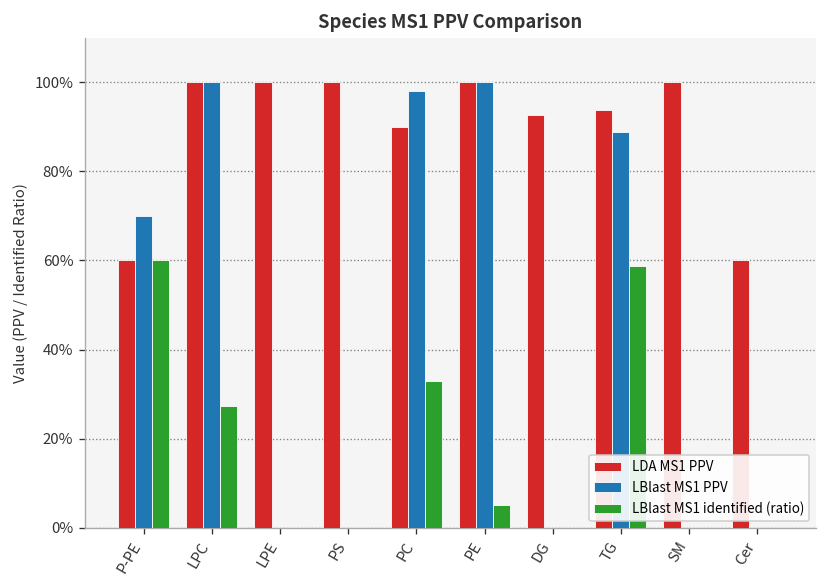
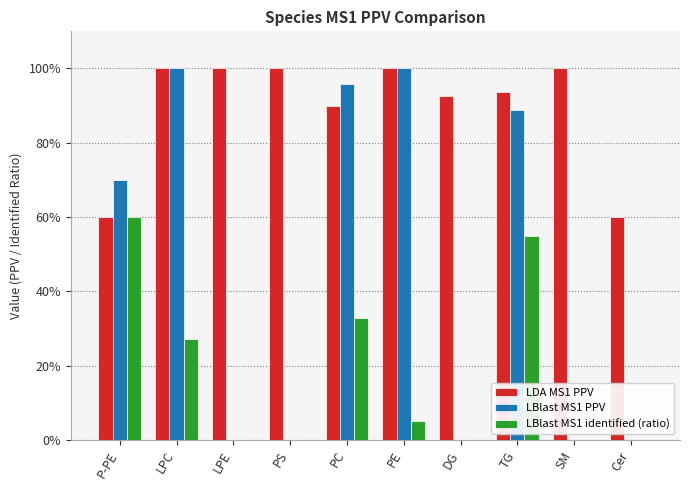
LBlast MS1 PPV, PC: 98% -> 96%
LBlast MS1 identified (ratio), TG: 59% -> 55%
